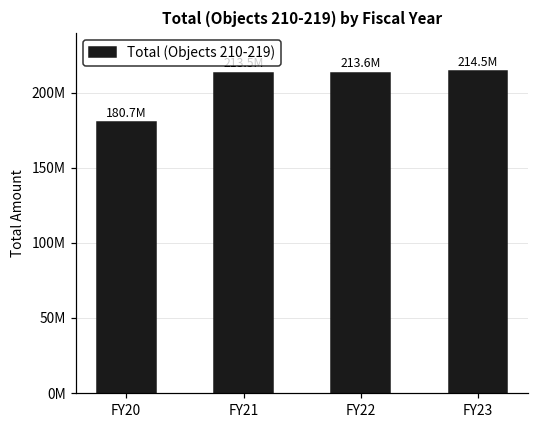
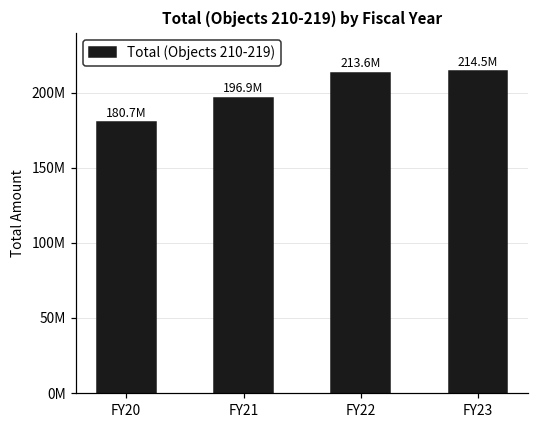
FY21: 214000000 -> 197000000
